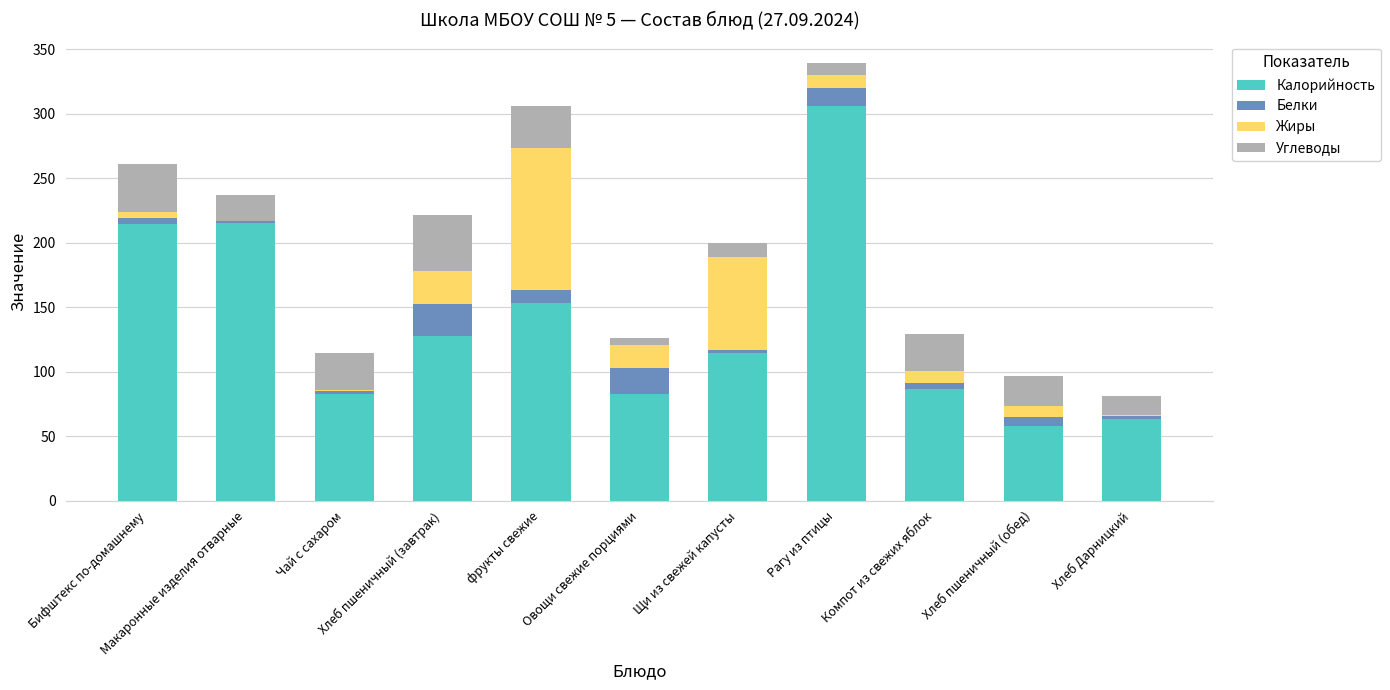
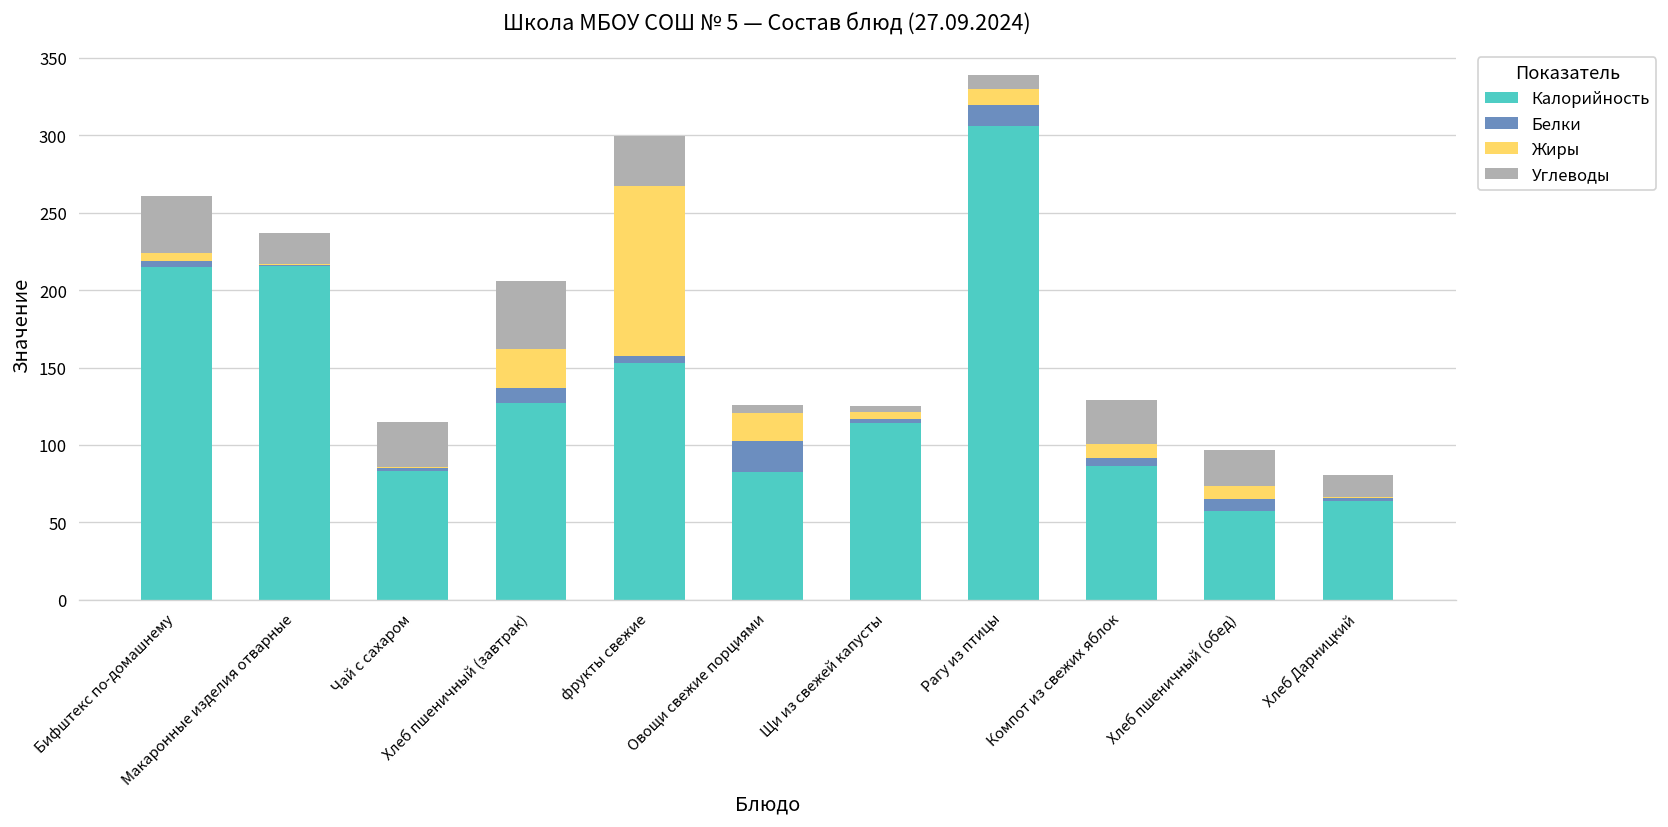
Белки, Хлеб пшеничный (завтрак): 25 -> 9
Белки, фрукты свежие: 10 -> 4
Жиры, Щи из свежей капусты: 73 -> 4
Углеводы, Щи из свежей капусты: 10 -> 4
